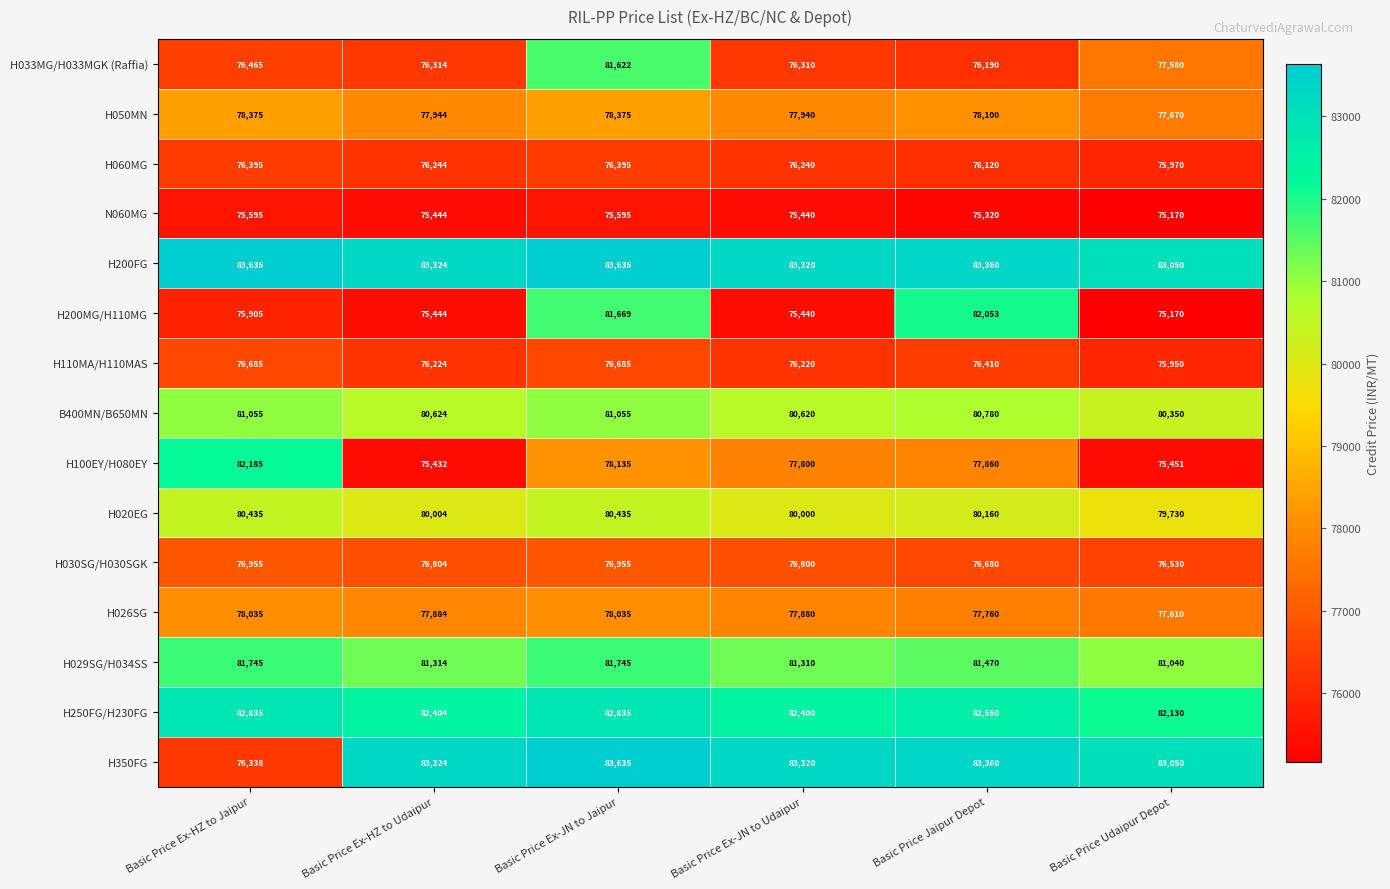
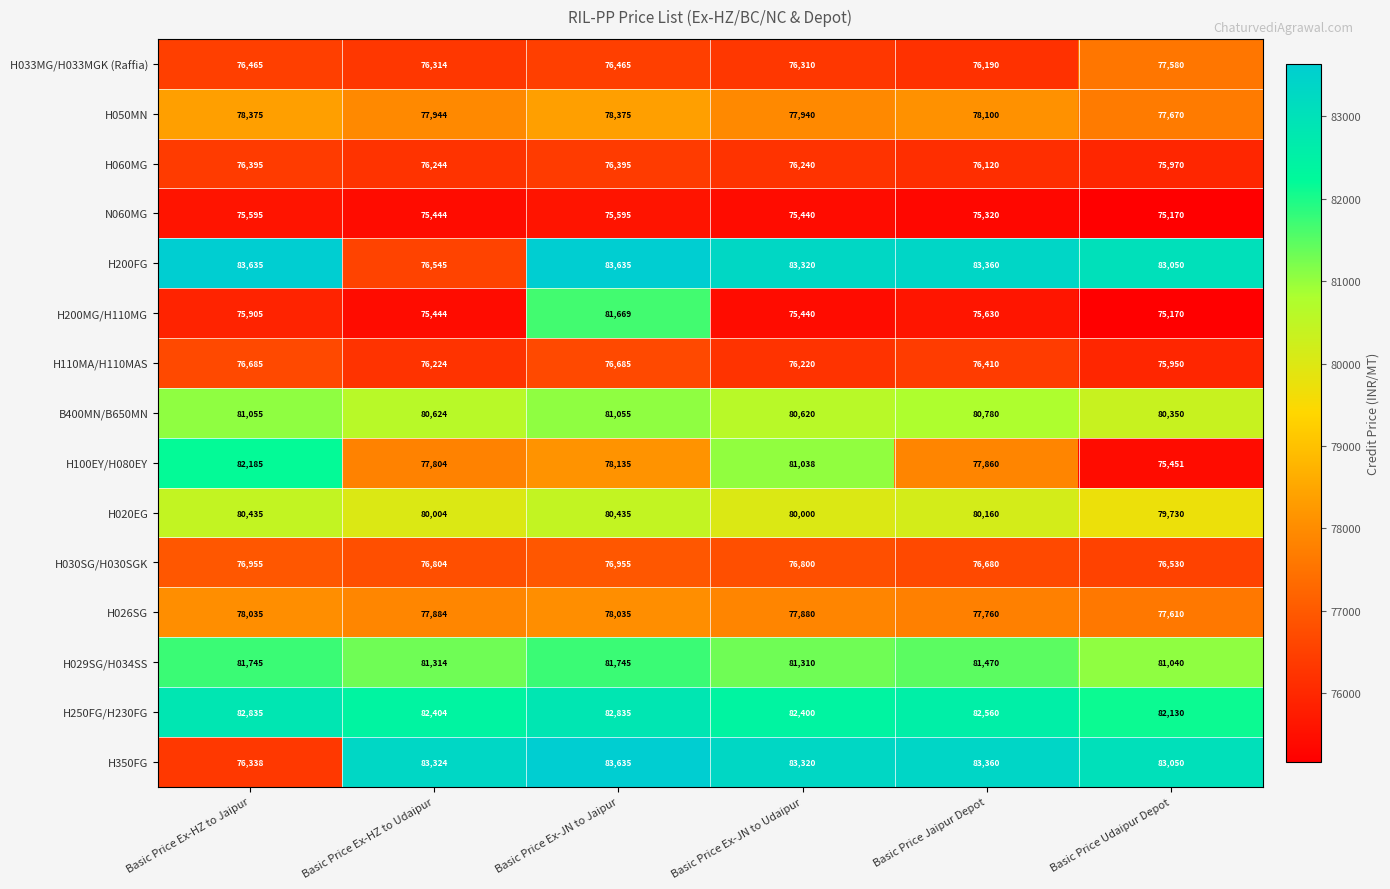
H033MG/H033MGK (Raffia), Basic Price Ex-JN to Jaipur: 81,622 -> 76,465
H200FG, Basic Price Ex-HZ to Udaipur: 83,324 -> 76,545
H200MG/H110MG, Basic Price Jaipur Depot: 82,053 -> 75,630
H100EY/H080EY, Basic Price Ex-HZ to Udaipur: 75,432 -> 77,804
H100EY/H080EY, Basic Price Ex-JN to Udaipur: 77,800 -> 81,038
